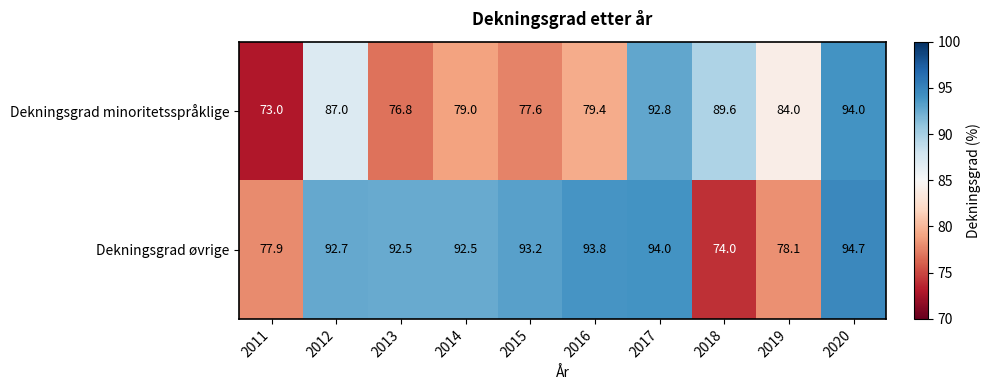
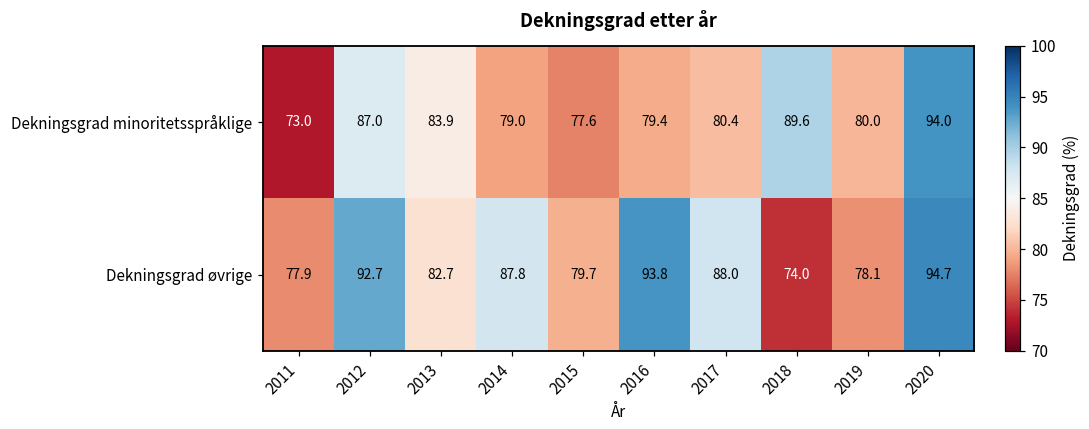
Dekningsgrad minoritetsspråklige, 2013: 76.8 -> 83.9
Dekningsgrad minoritetsspråklige, 2017: 92.8 -> 80.4
Dekningsgrad minoritetsspråklige, 2019: 84.0 -> 80.0
Dekningsgrad øvrige, 2013: 92.5 -> 82.7
Dekningsgrad øvrige, 2014: 92.5 -> 87.8
Dekningsgrad øvrige, 2015: 93.2 -> 79.7
Dekningsgrad øvrige, 2017: 94.0 -> 88.0
